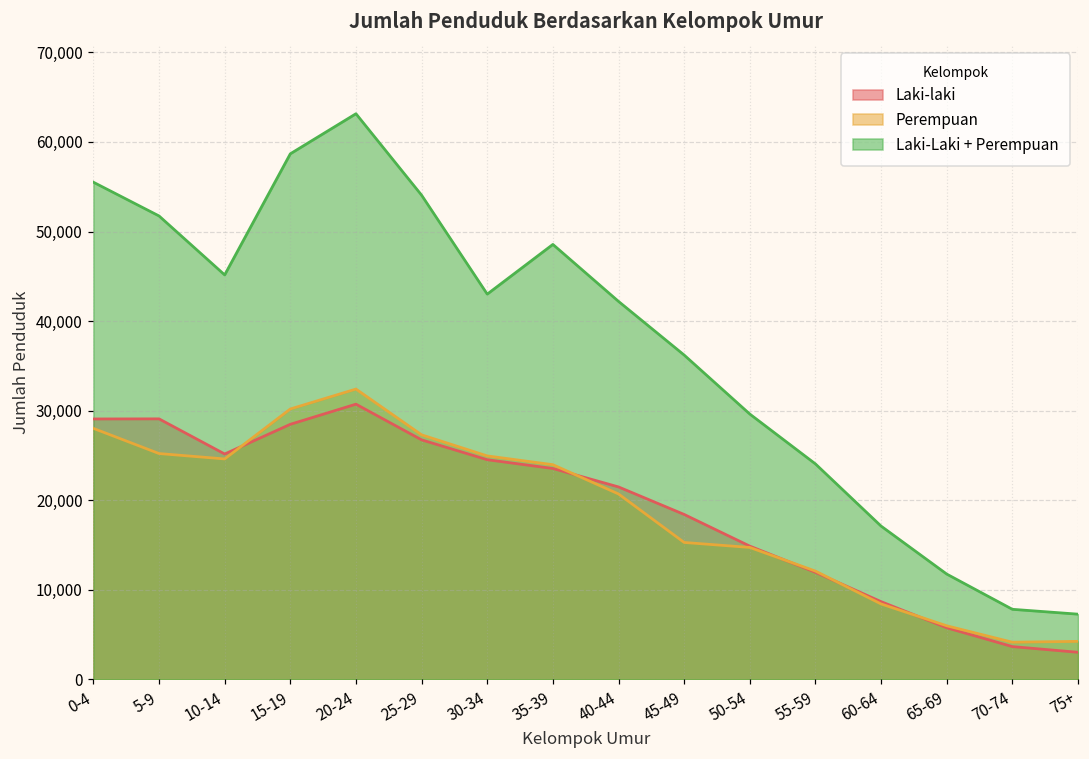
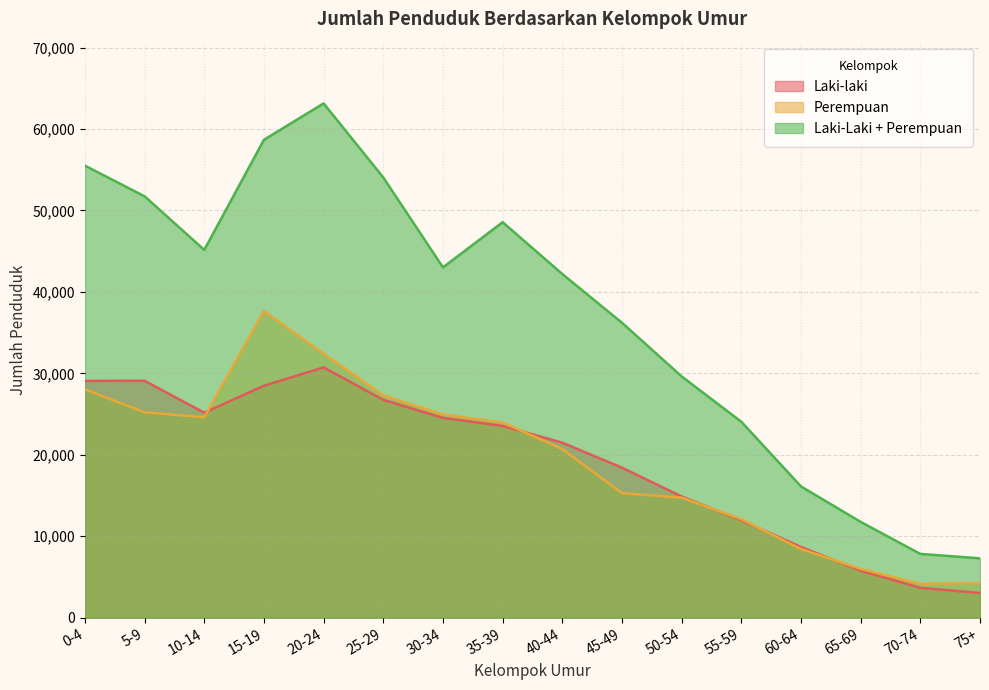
Perempuan, 15-19: 30,000 -> 38,000
Laki-Laki + Perempuan, 60-64: 17,000 -> 16,000
